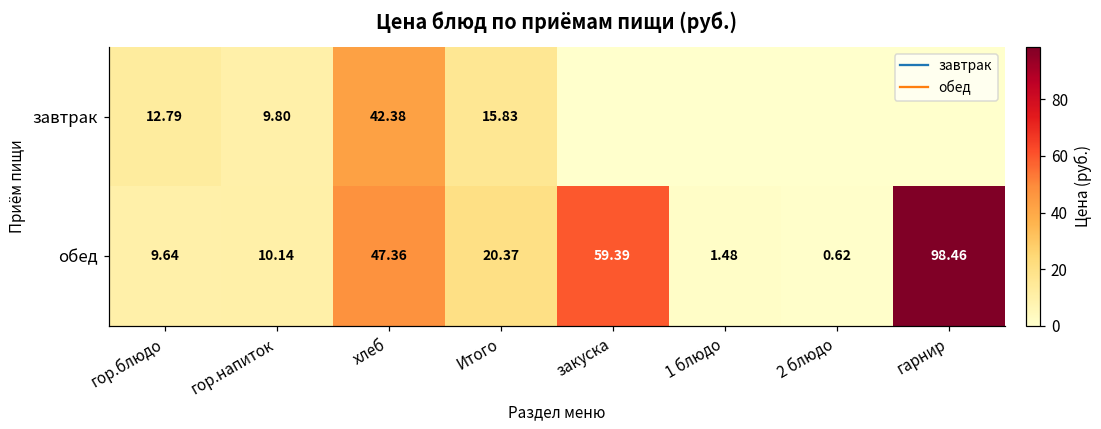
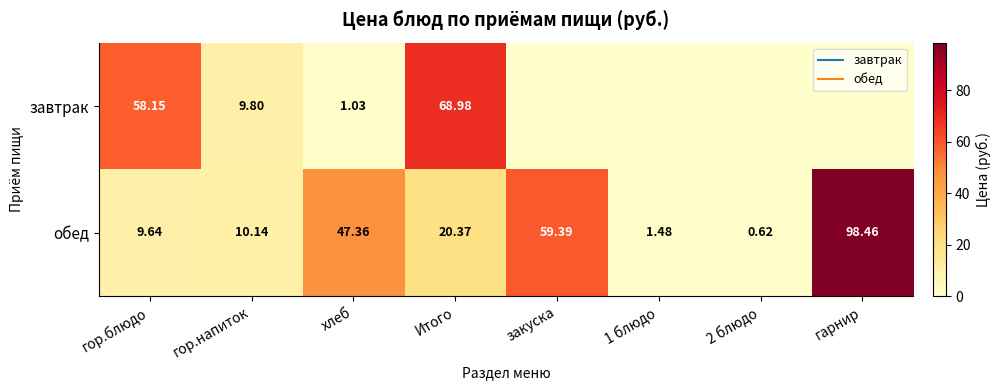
завтрак, гор.блюдо: 12.79 -> 58.15
завтрак, хлеб: 42.38 -> 1.03
завтрак, Итого: 15.83 -> 68.98
